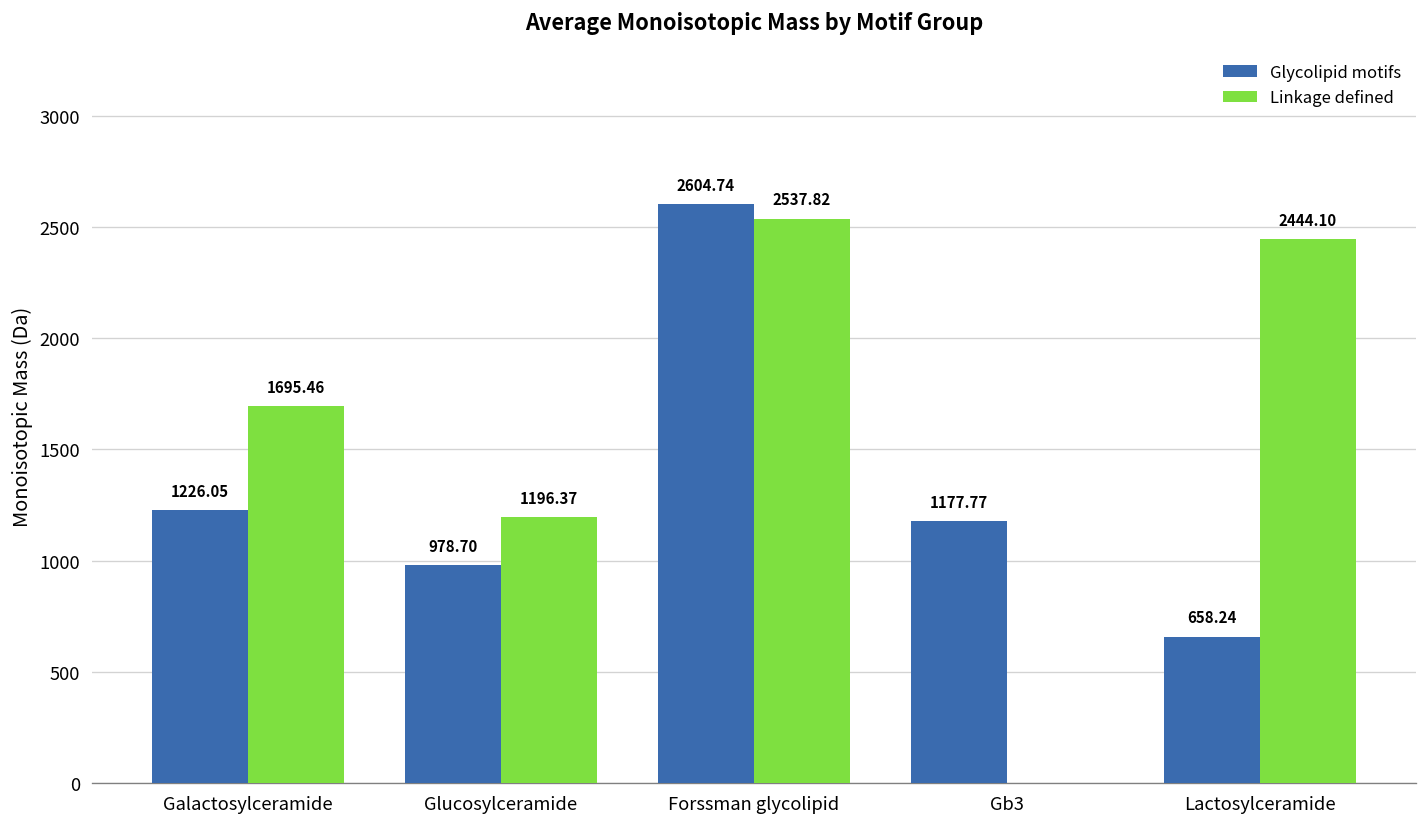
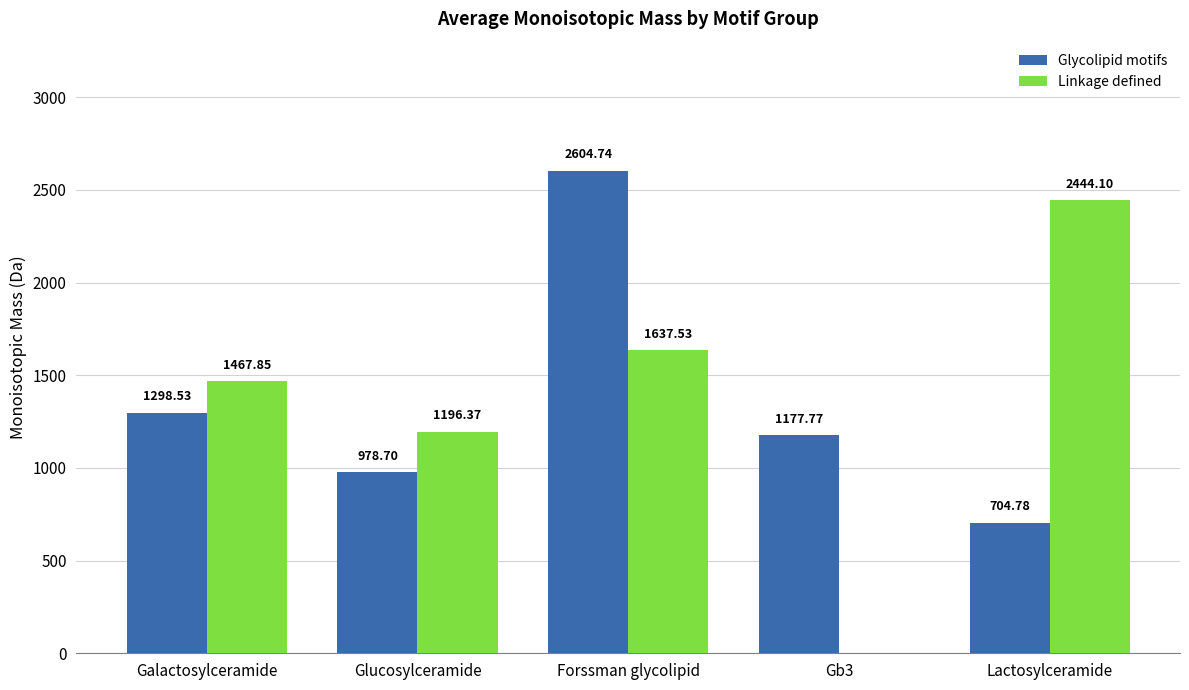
Glycolipid motifs, Galactosylceramide: 1226.05 -> 1298.53
Linkage defined, Galactosylceramide: 1695.46 -> 1467.85
Linkage defined, Forssman glycolipid: 2537.82 -> 1637.53
Glycolipid motifs, Lactosylceramide: 658.24 -> 704.78
